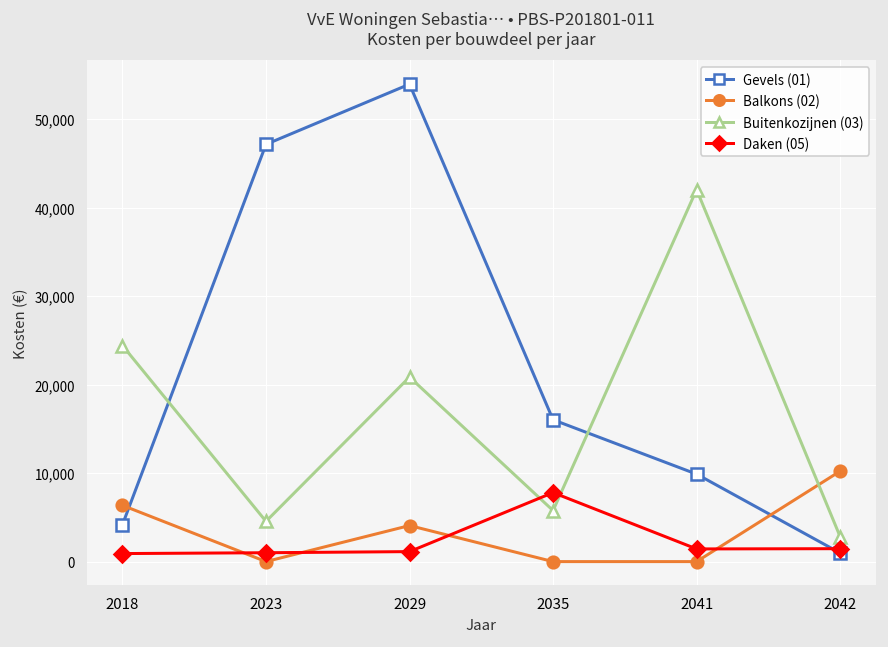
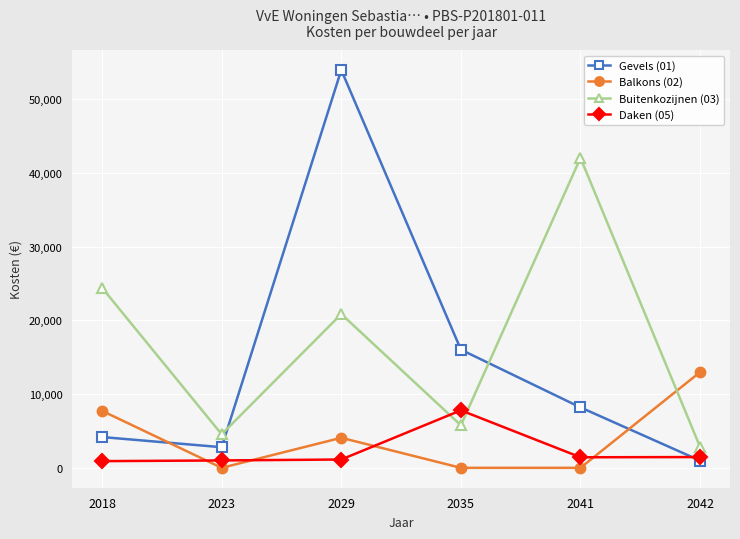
Balkons (02), 2018: 6,000 -> 8,000
Gevels (01), 2023: 47,000 -> 3,000
Gevels (01), 2041: 10,000 -> 8,000
Balkons (02), 2042: 10,000 -> 13,000
